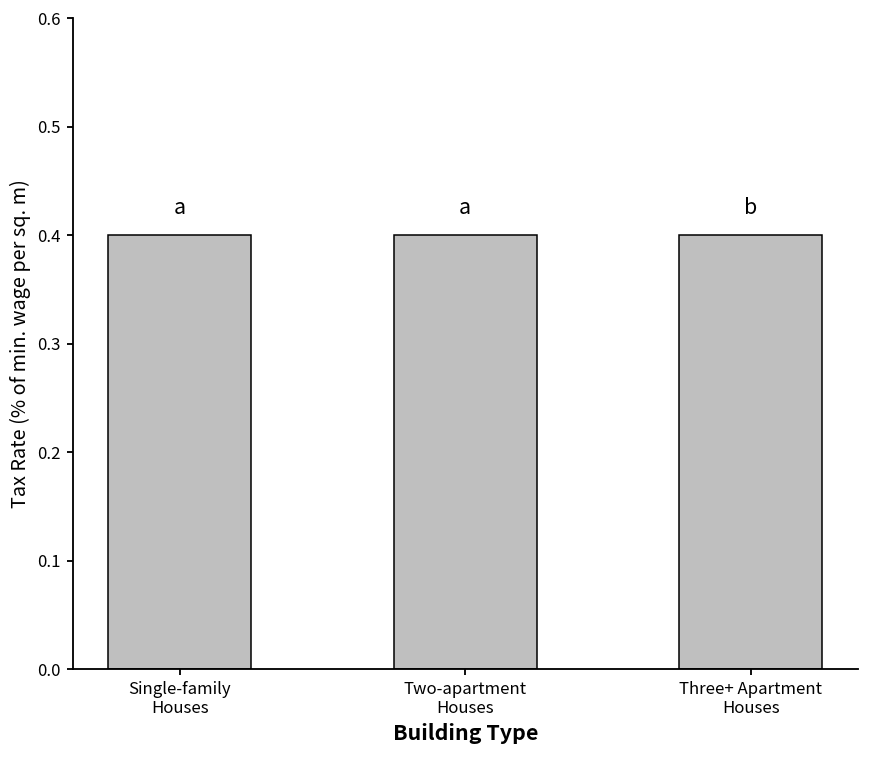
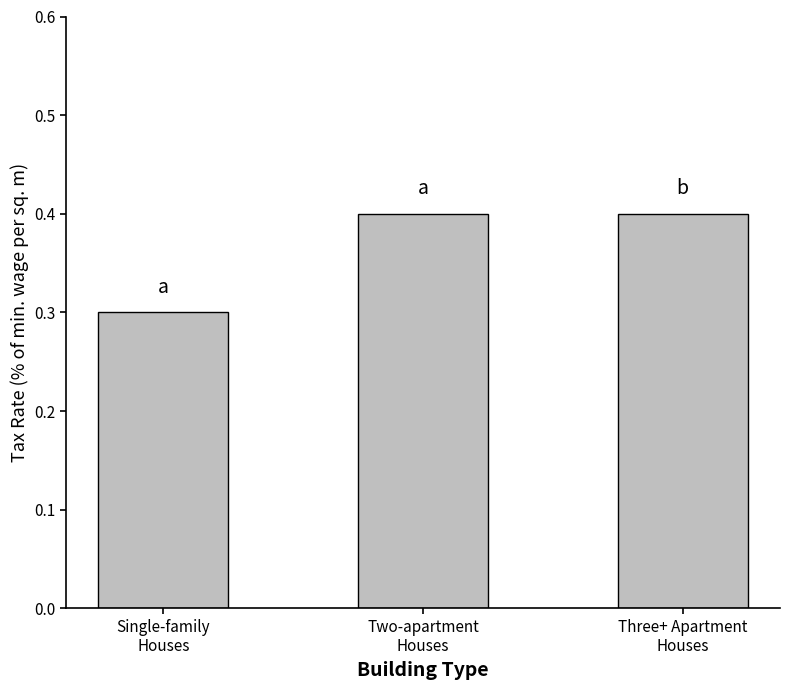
Single-family Houses: 0.4 -> 0.3
